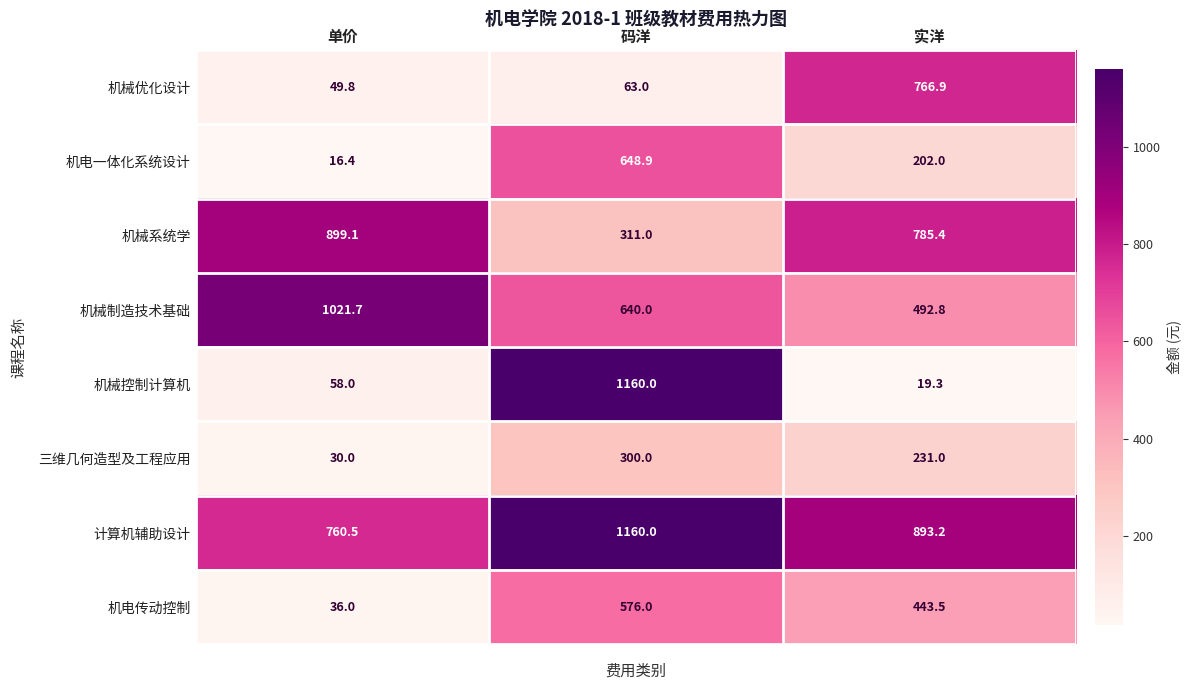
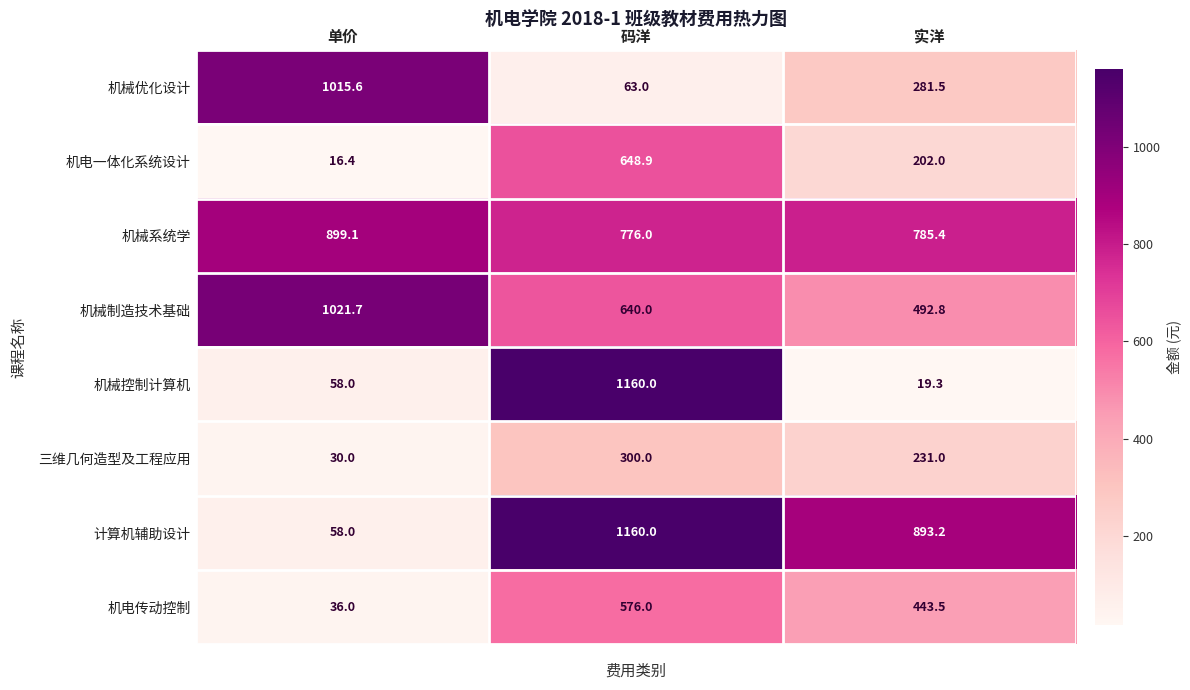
机械优化设计, 单价: 49.8 -> 1015.6
机械优化设计, 实洋: 766.9 -> 281.5
机械系统学, 码洋: 311.0 -> 776.0
计算机辅助设计, 单价: 760.5 -> 58.0
